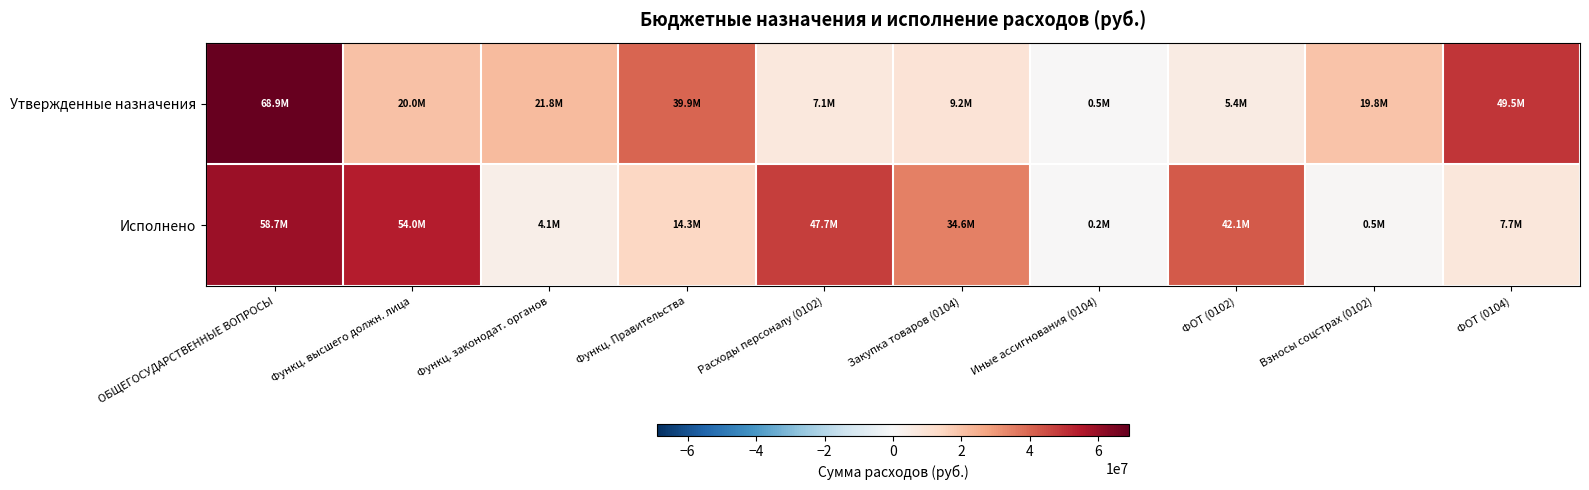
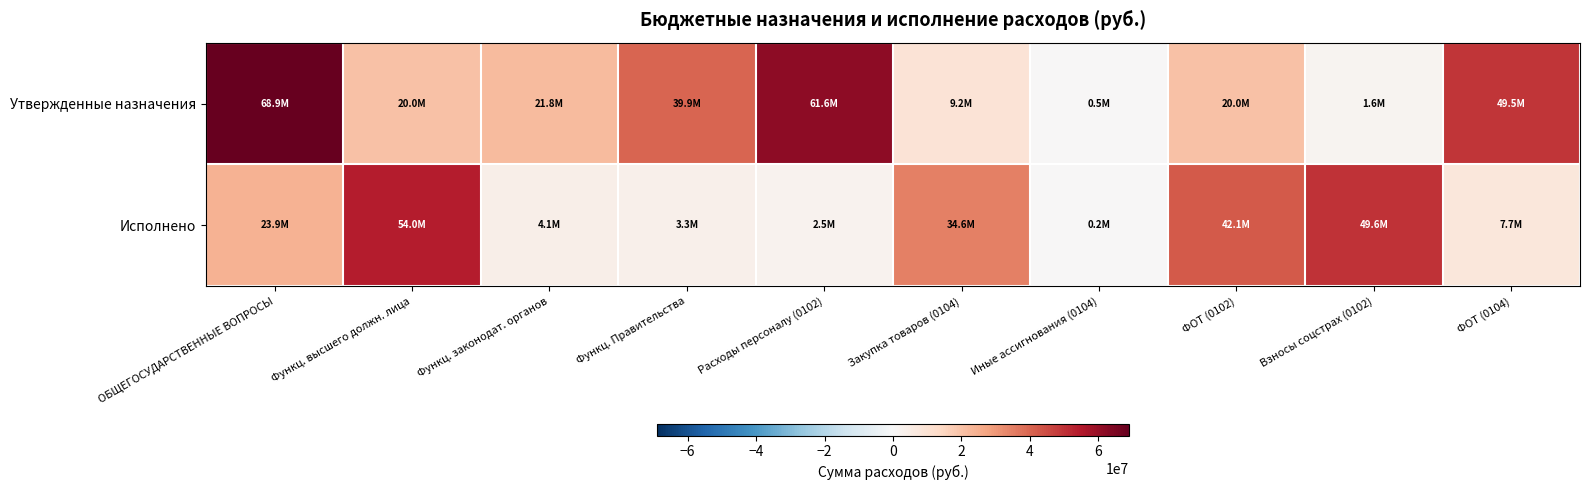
Утвержденные назначения, Расходы персоналу (0102): 7.1M -> 61.6M
Утвержденные назначения, ФОТ (0102): 5.4M -> 20.0M
Утвержденные назначения, Взносы соцстрах (0102): 19.8M -> 1.6M
Исполнено, ОБЩЕГОСУДАРСТВЕННЫЕ ВОПРОСЫ: 58.7M -> 23.9M
Исполнено, Функц. Правительства: 14.3M -> 3.3M
Исполнено, Расходы персоналу (0102): 47.7M -> 2.5M
Исполнено, Взносы соцстрах (0102): 0.5M -> 49.6M
